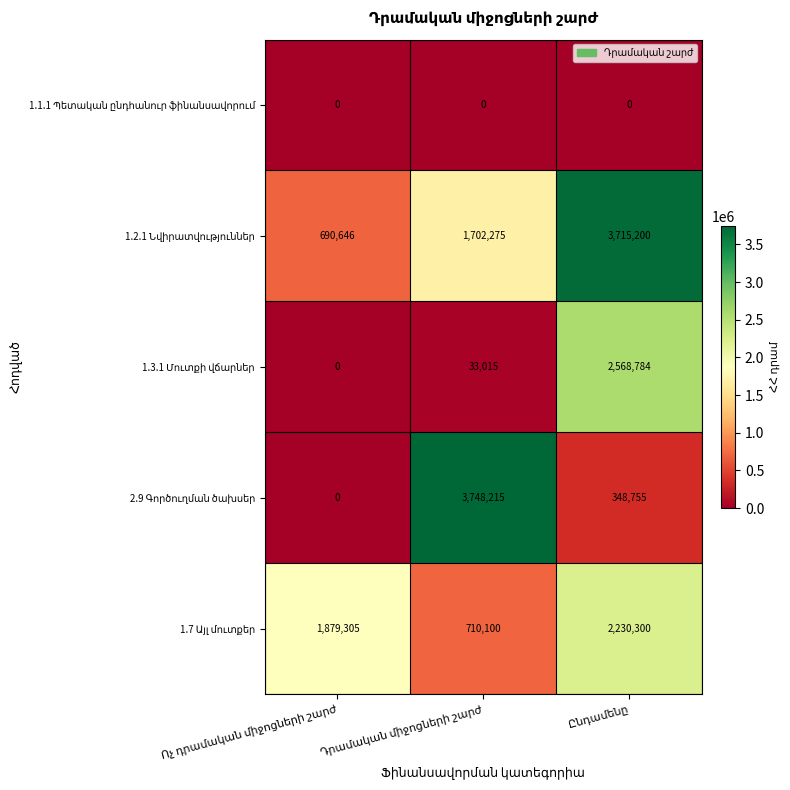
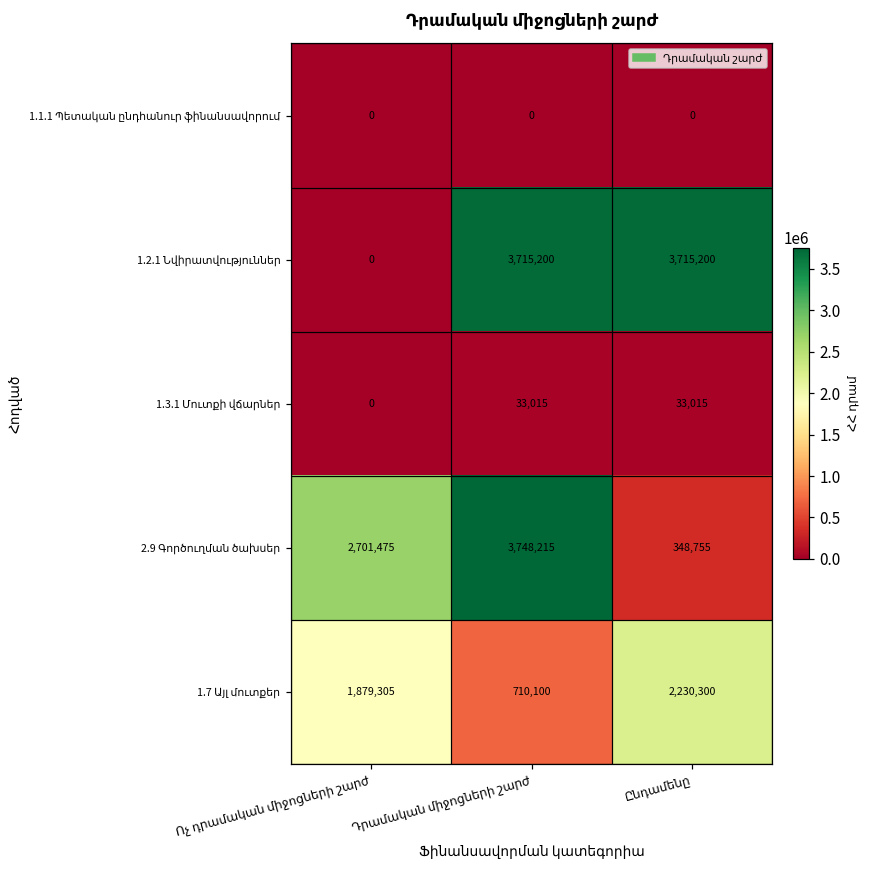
1.2.1 Նվիրատվություններ, Ոչ դրամական միջոցների շարժ: 690,646 -> 0
1.2.1 Նվիրատվություններ, Դրամական միջոցների շարժ: 1,702,275 -> 3,715,200
1.3.1 Մուտքի վճարներ, Ընդամենը: 2,568,784 -> 33,015
2.9 Գործուղման ծախսեր, Ոչ դրամական միջոցների շարժ: 0 -> 2,701,475
